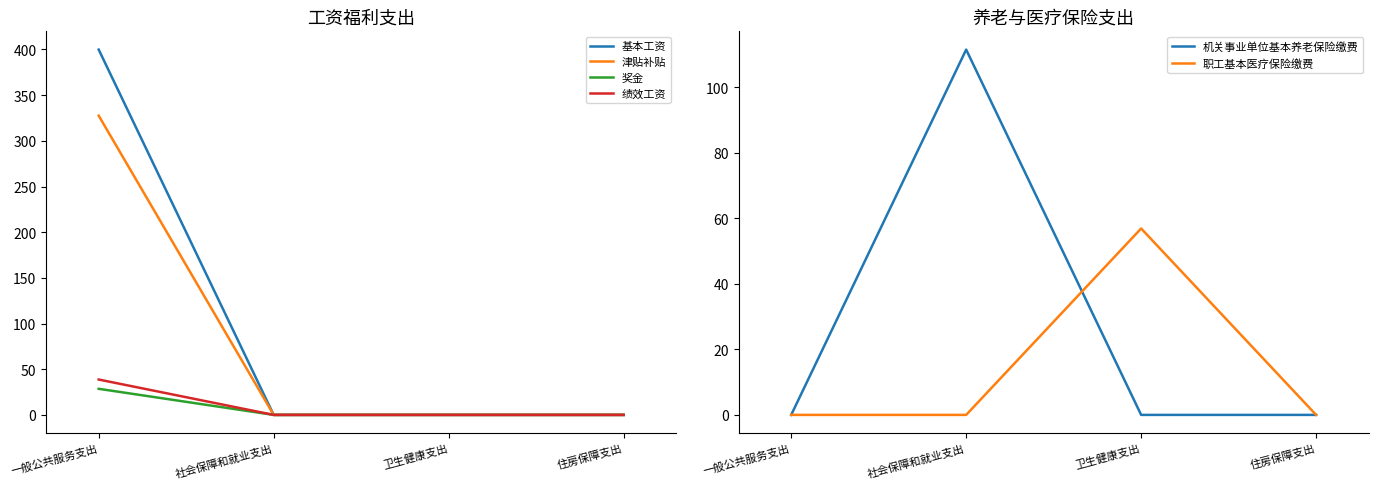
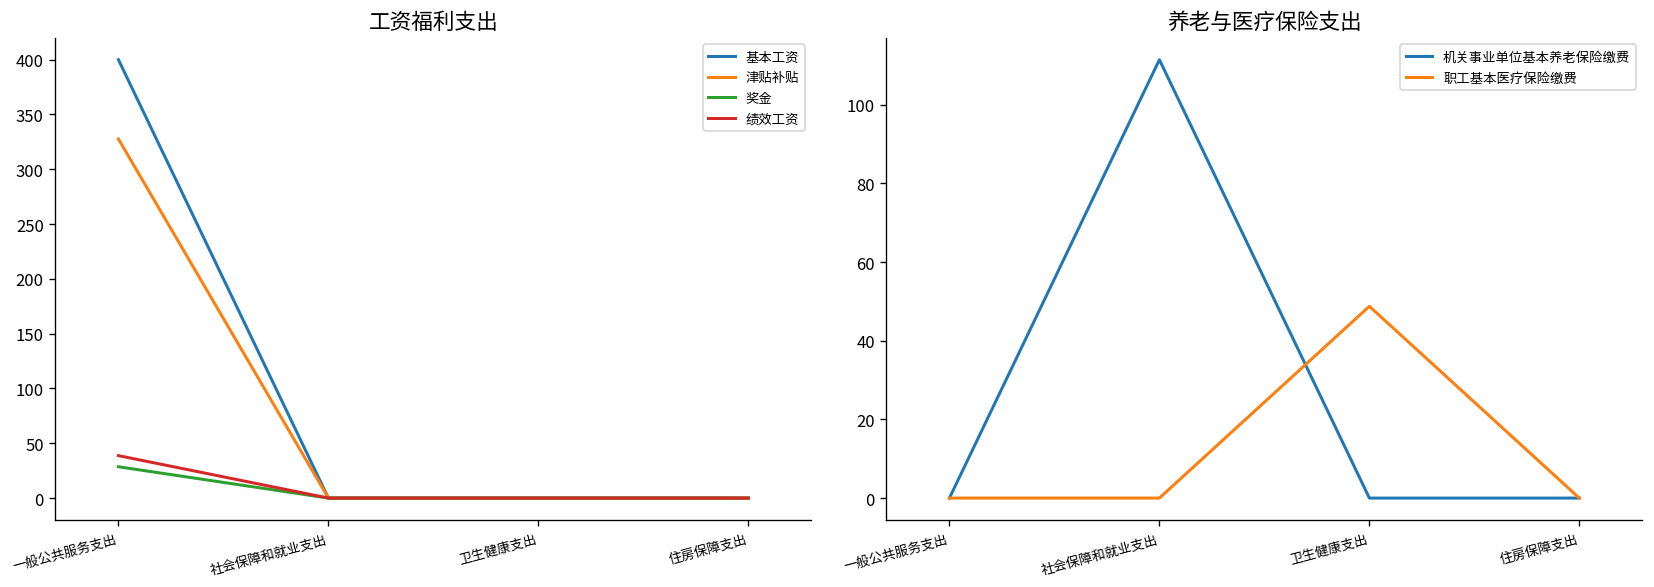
养老与医疗保险支出, 职工基本医疗保险缴费, 卫生健康支出: 57 -> 49
